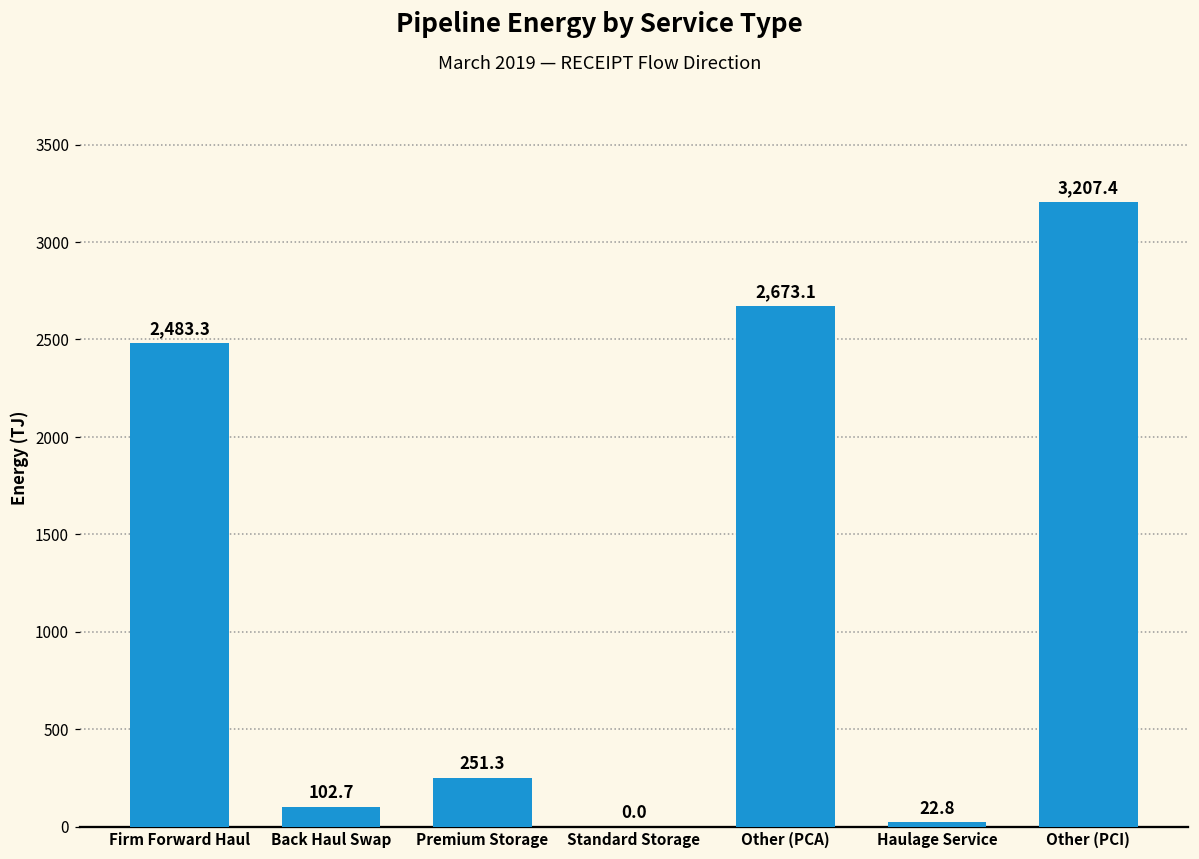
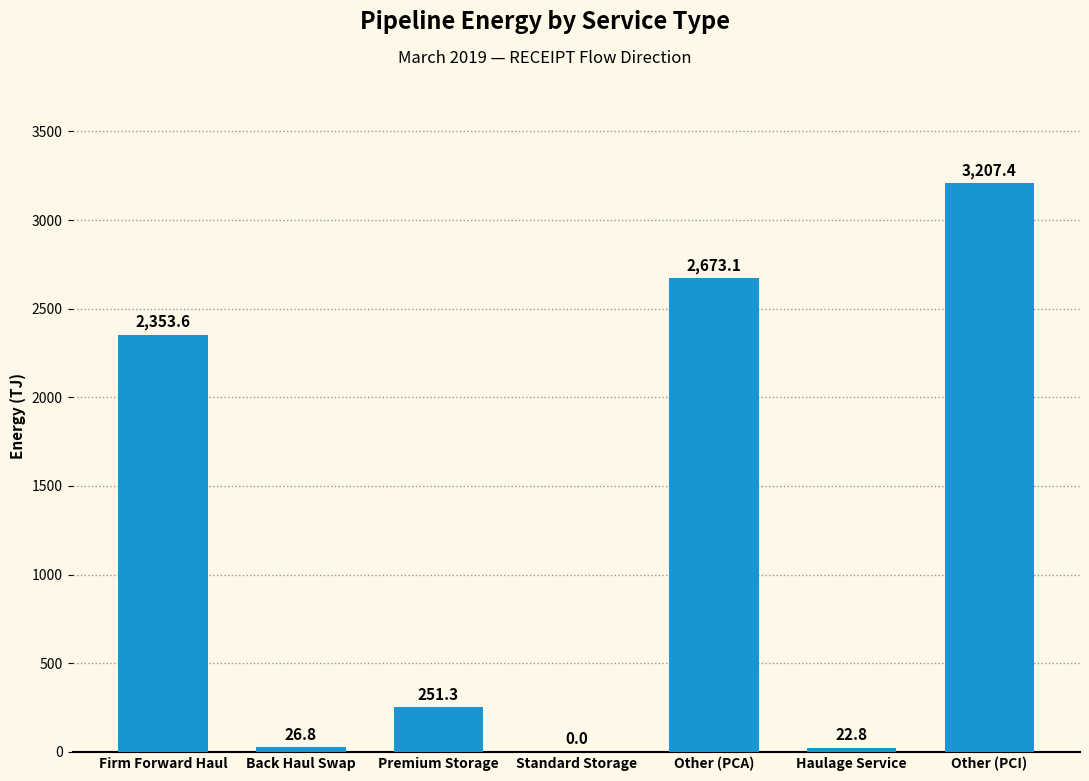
Firm Forward Haul: 2,483.3 -> 2,353.6
Back Haul Swap: 102.7 -> 26.8
